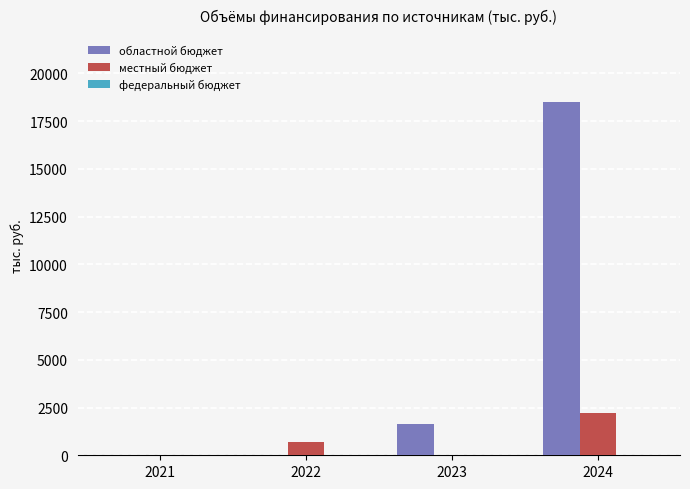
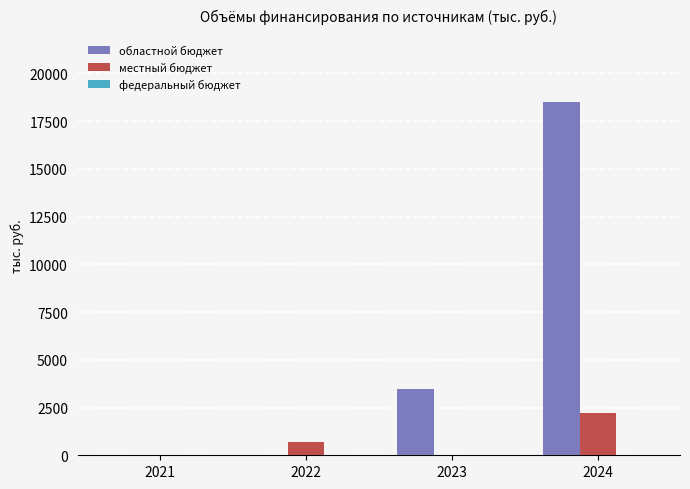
областной бюджет, 2023: 1700 -> 3500
